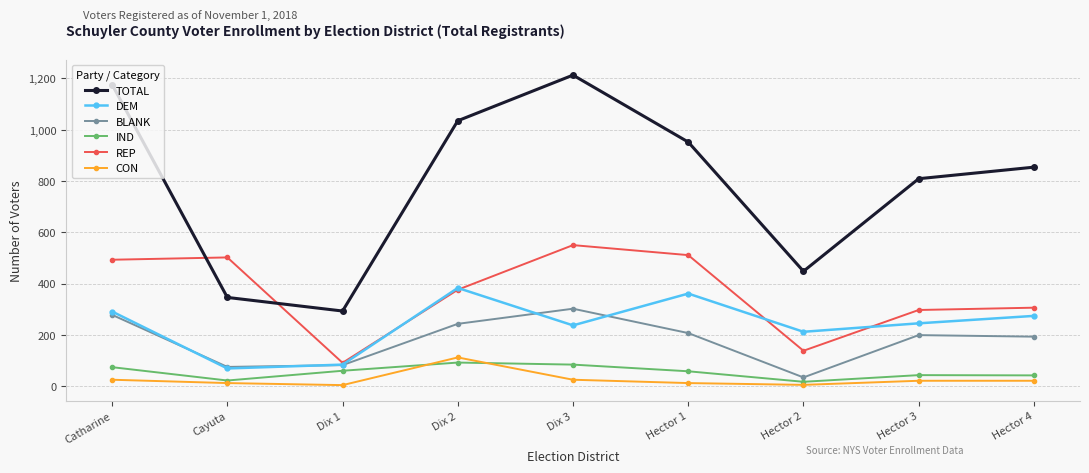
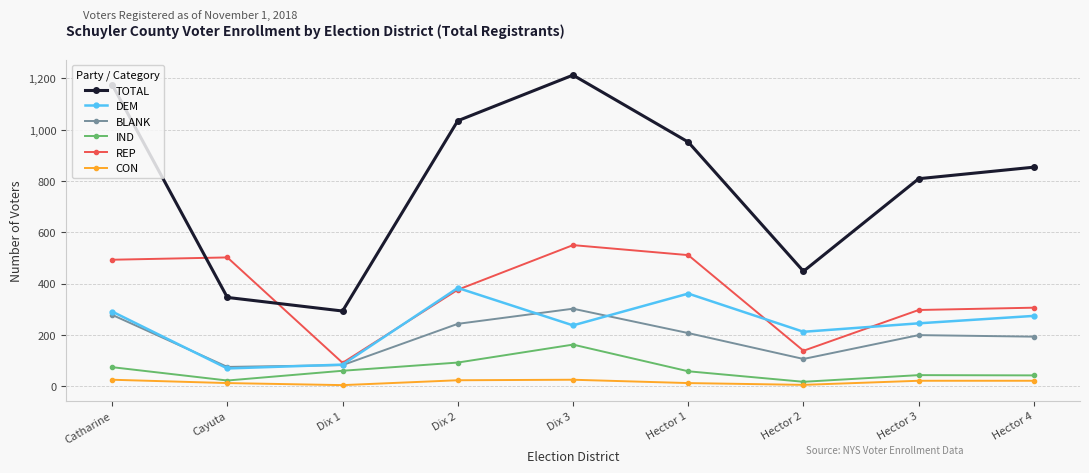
CON, Dix 2: 110 -> 20
IND, Dix 3: 80 -> 160
BLANK, Hector 2: 30 -> 110
